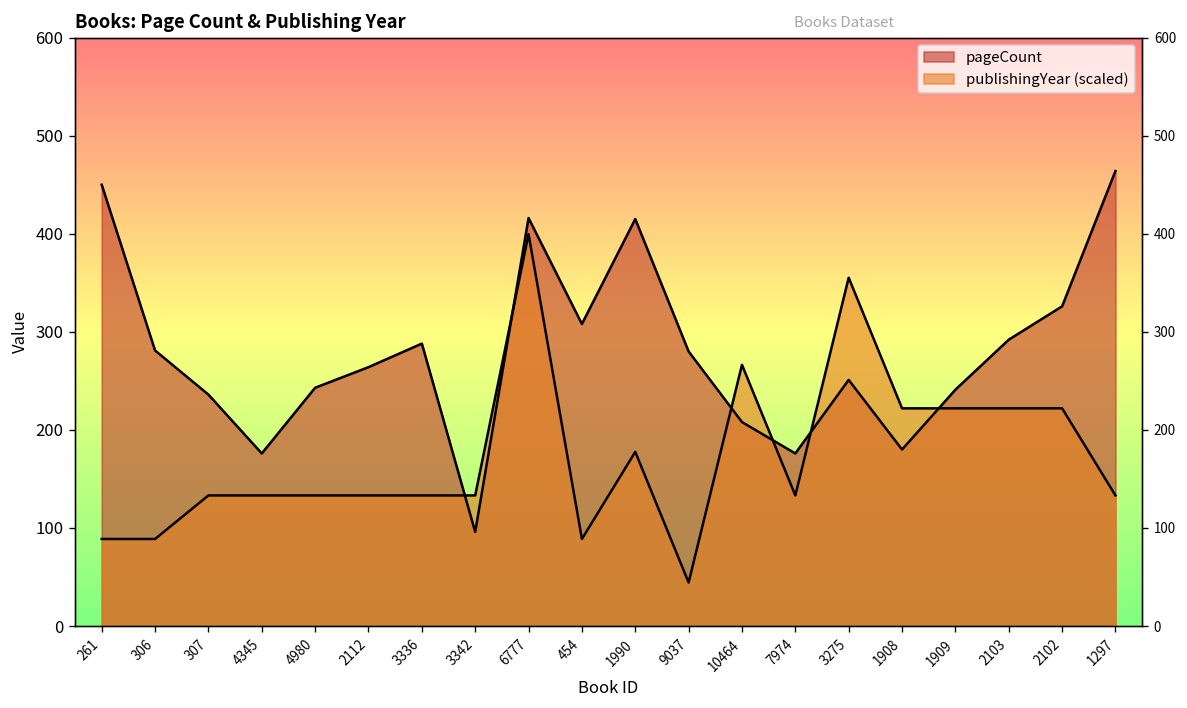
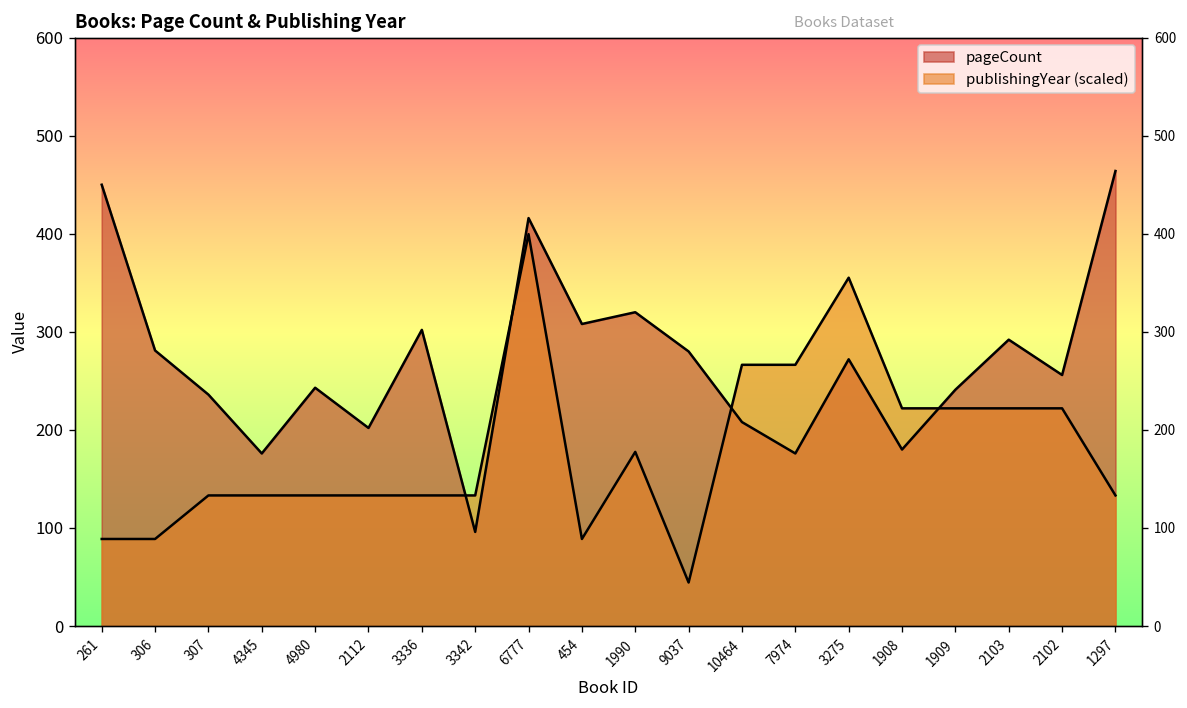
pageCount, 2112: 260 -> 200
pageCount, 3336: 290 -> 300
pageCount, 1990: 420 -> 320
publishingYear (scaled), 7974: 130 -> 270
pageCount, 3275: 250 -> 270
pageCount, 2102: 330 -> 260
